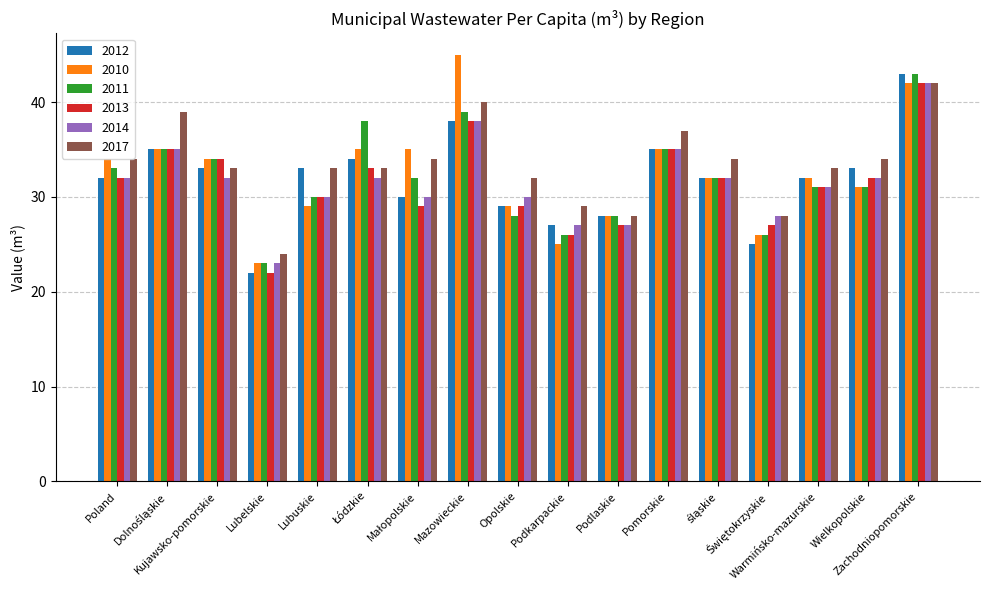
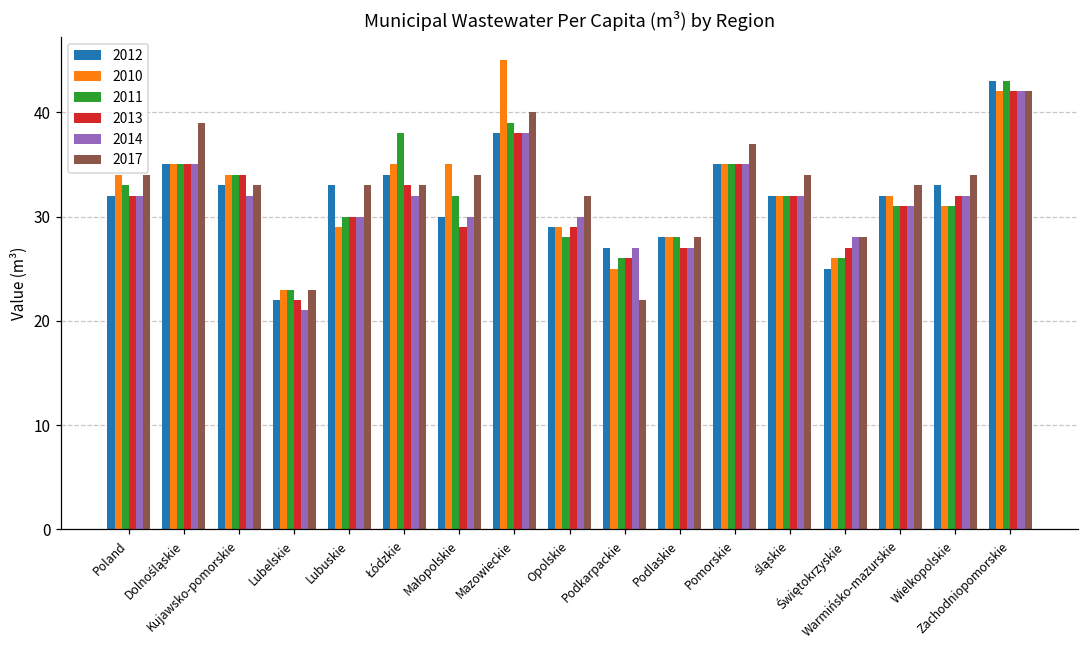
2014, Lubelskie: 23 -> 21
2017, Lubelskie: 24 -> 23
2017, Podkarpackie: 29 -> 22
